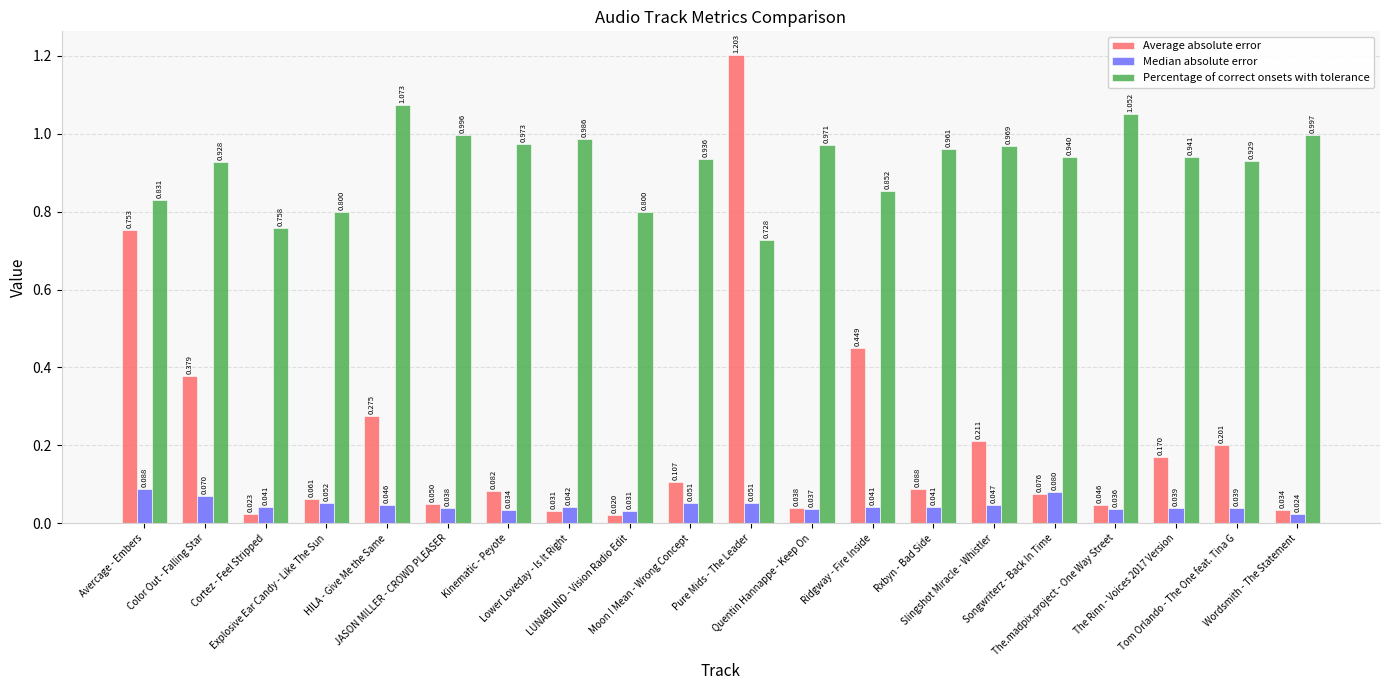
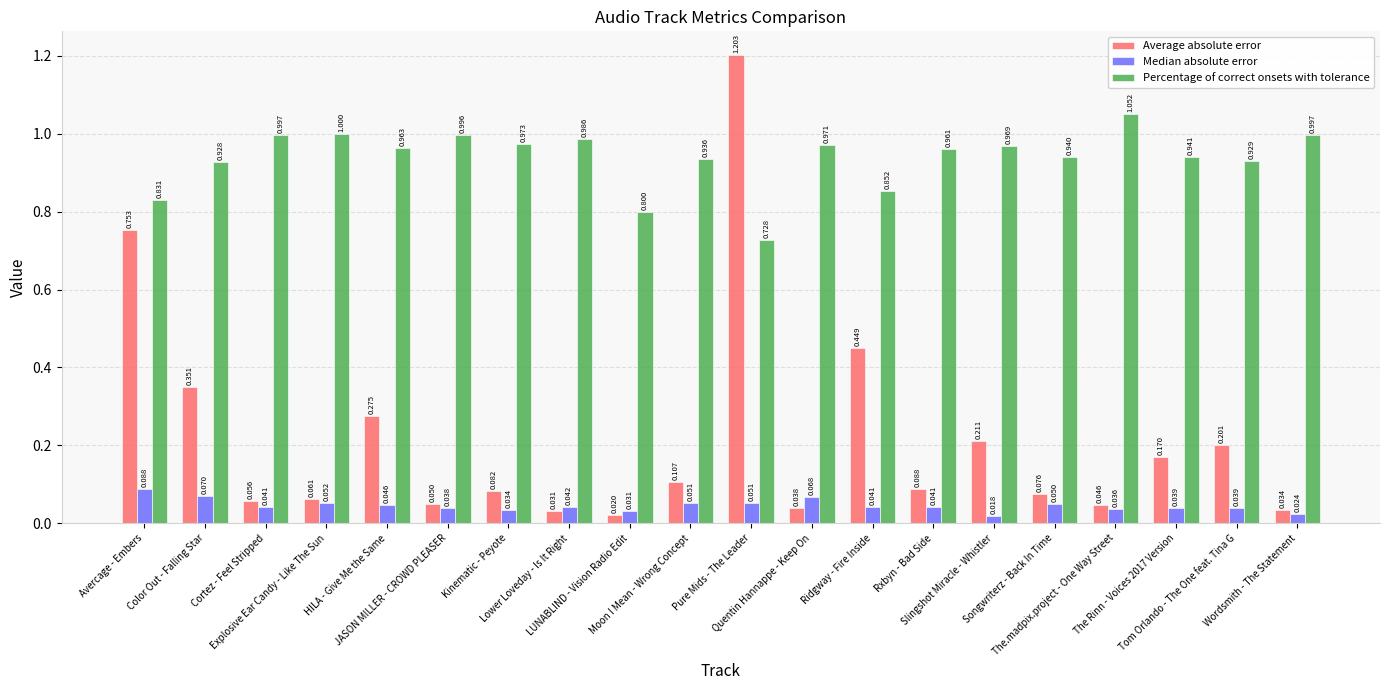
Average absolute error, Color Out - Falling Star: 0.379 -> 0.351
Average absolute error, Cortez - Feel Stripped: 0.023 -> 0.056
Percentage of correct onsets with tolerance, Cortez - Feel Stripped: 0.758 -> 0.997
Percentage of correct onsets with tolerance, Explosive Ear Candy - Like The Sun: 0.800 -> 1.000
Percentage of correct onsets with tolerance, HILA - Give Me the Same: 1.073 -> 0.963
Median absolute error, Quentin Hannappe - Keep On: 0.037 -> 0.068
Median absolute error, Slingshot Miracle - Whistler: 0.047 -> 0.018
Median absolute error, Songwriterz - Back In Time: 0.080 -> 0.050
